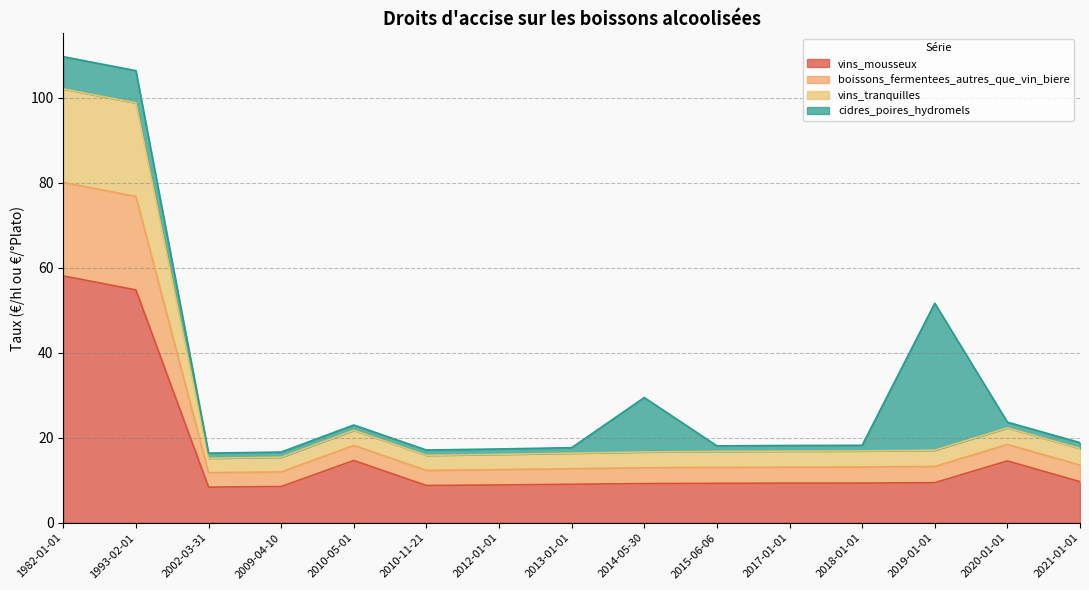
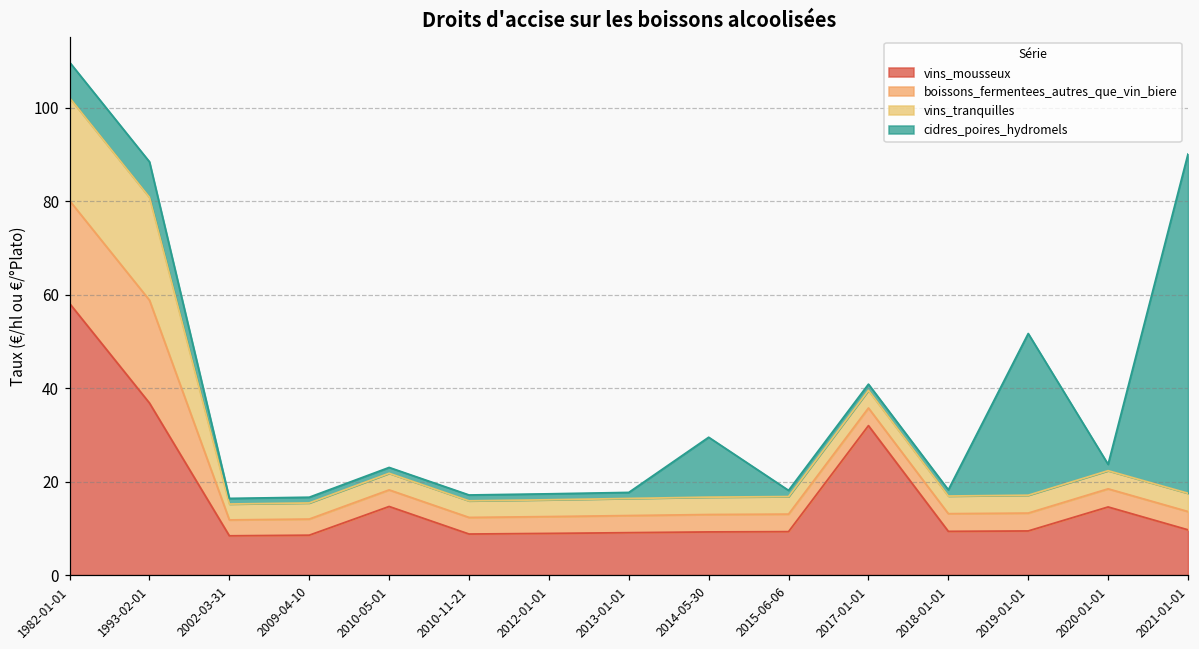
vins_mousseux, 1993-02-01: 55 -> 37
vins_mousseux, 2017-01-01: 9 -> 32
cidres_poires_hydromels, 2021-01-01: 1 -> 73
